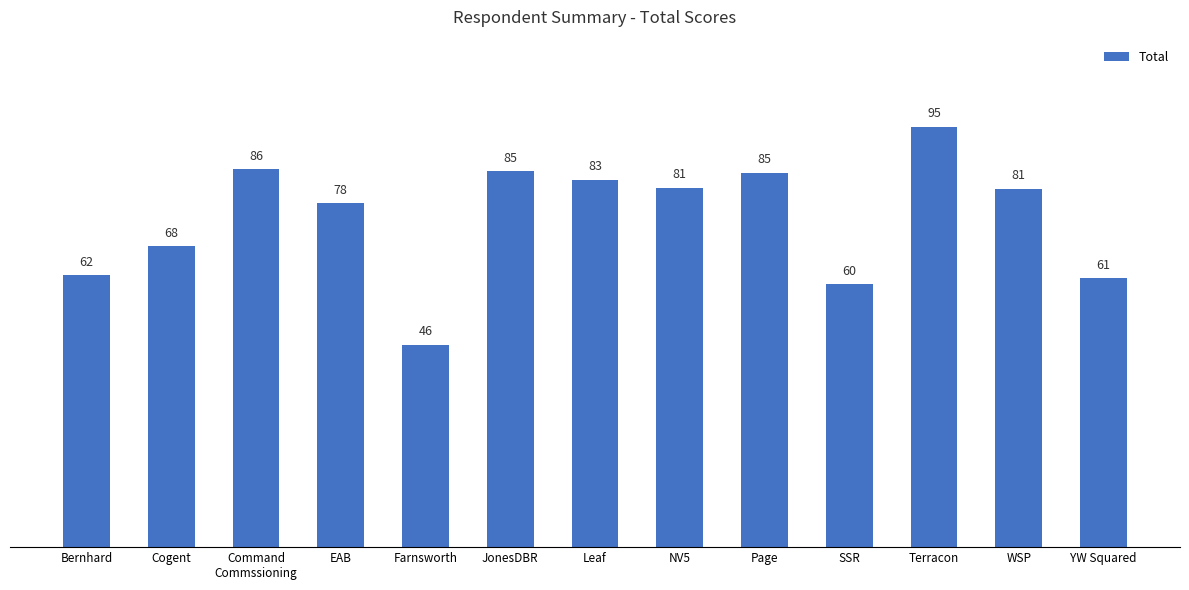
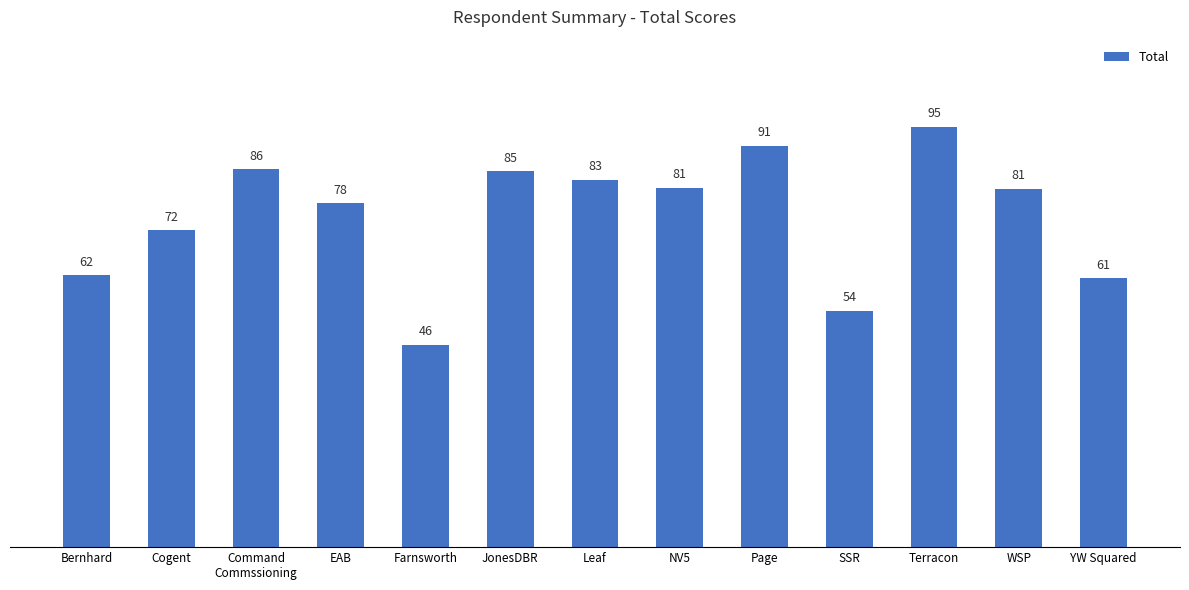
Cogent: 68 -> 72
Page: 85 -> 91
SSR: 60 -> 54
